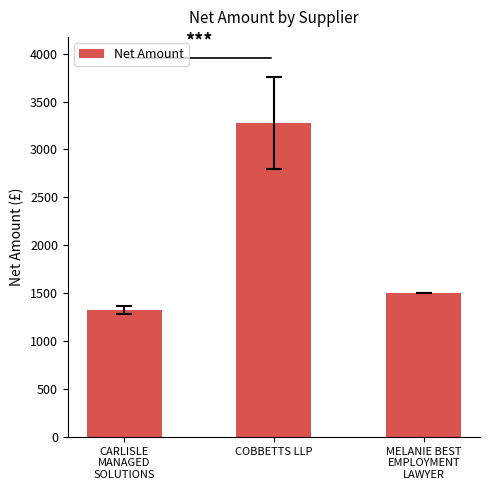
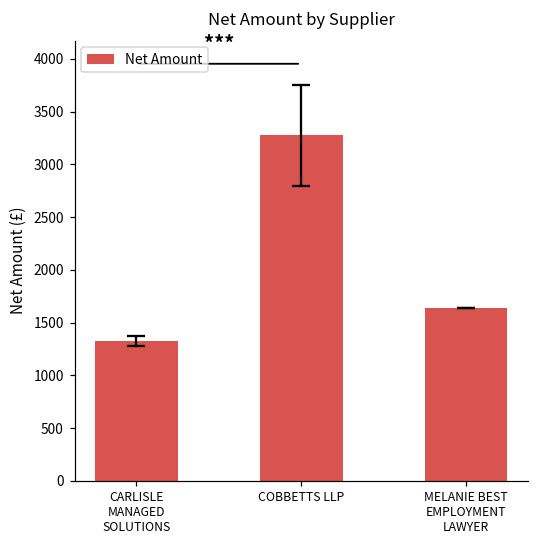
Net Amount, MELANIE BEST EMPLOYMENT LAWYER: 1500 -> 1600
